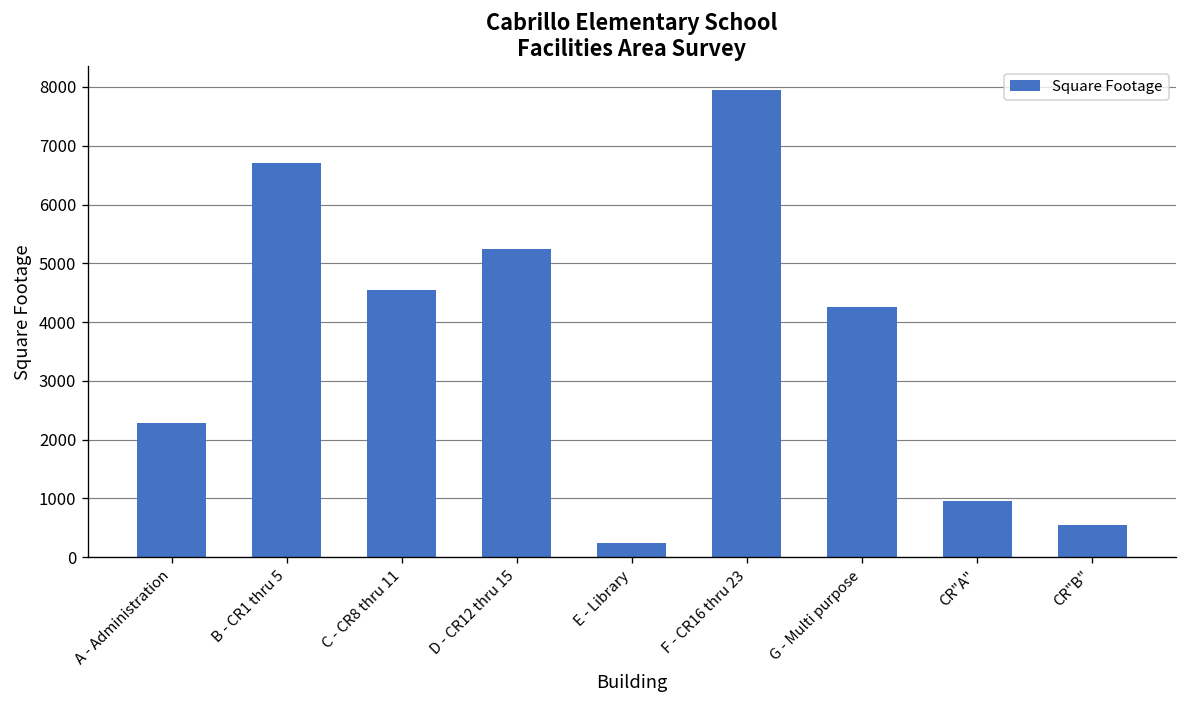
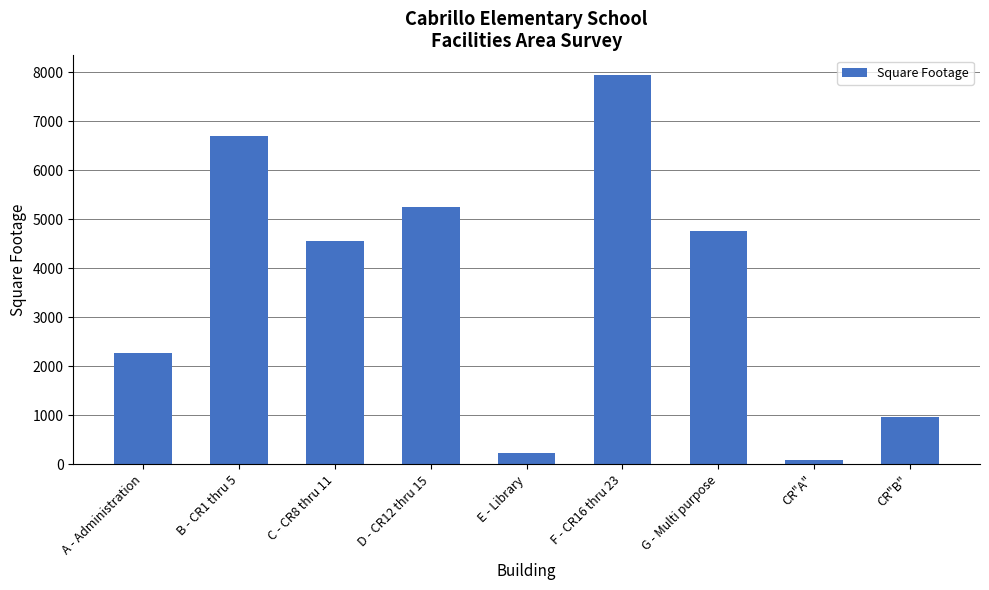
G - Multi purpose: 4300 -> 4800
CR"A": 1000 -> 100
CR"B": 600 -> 1000
